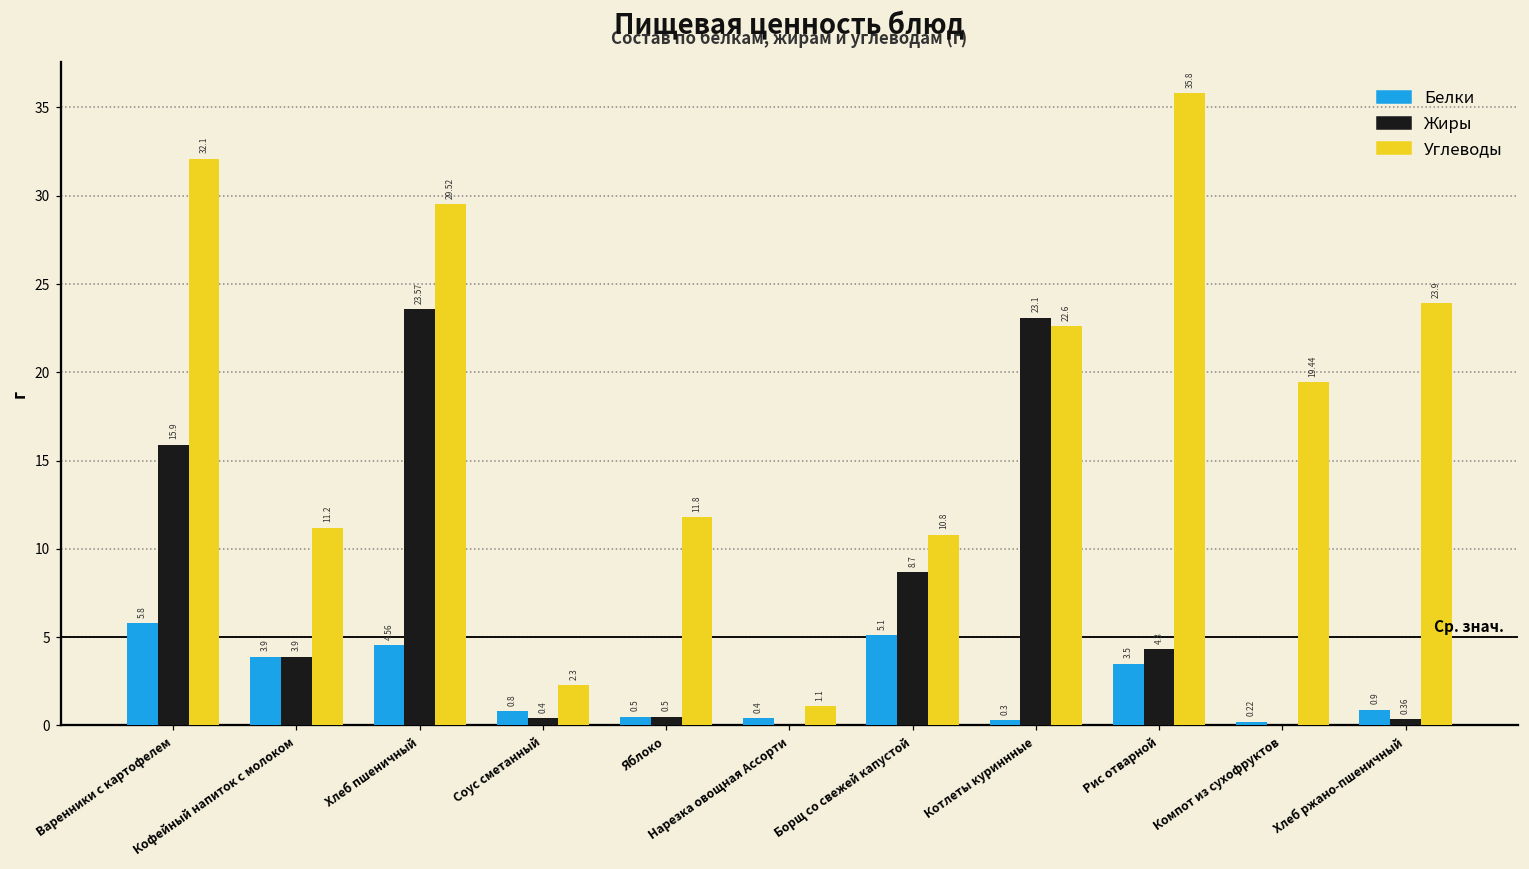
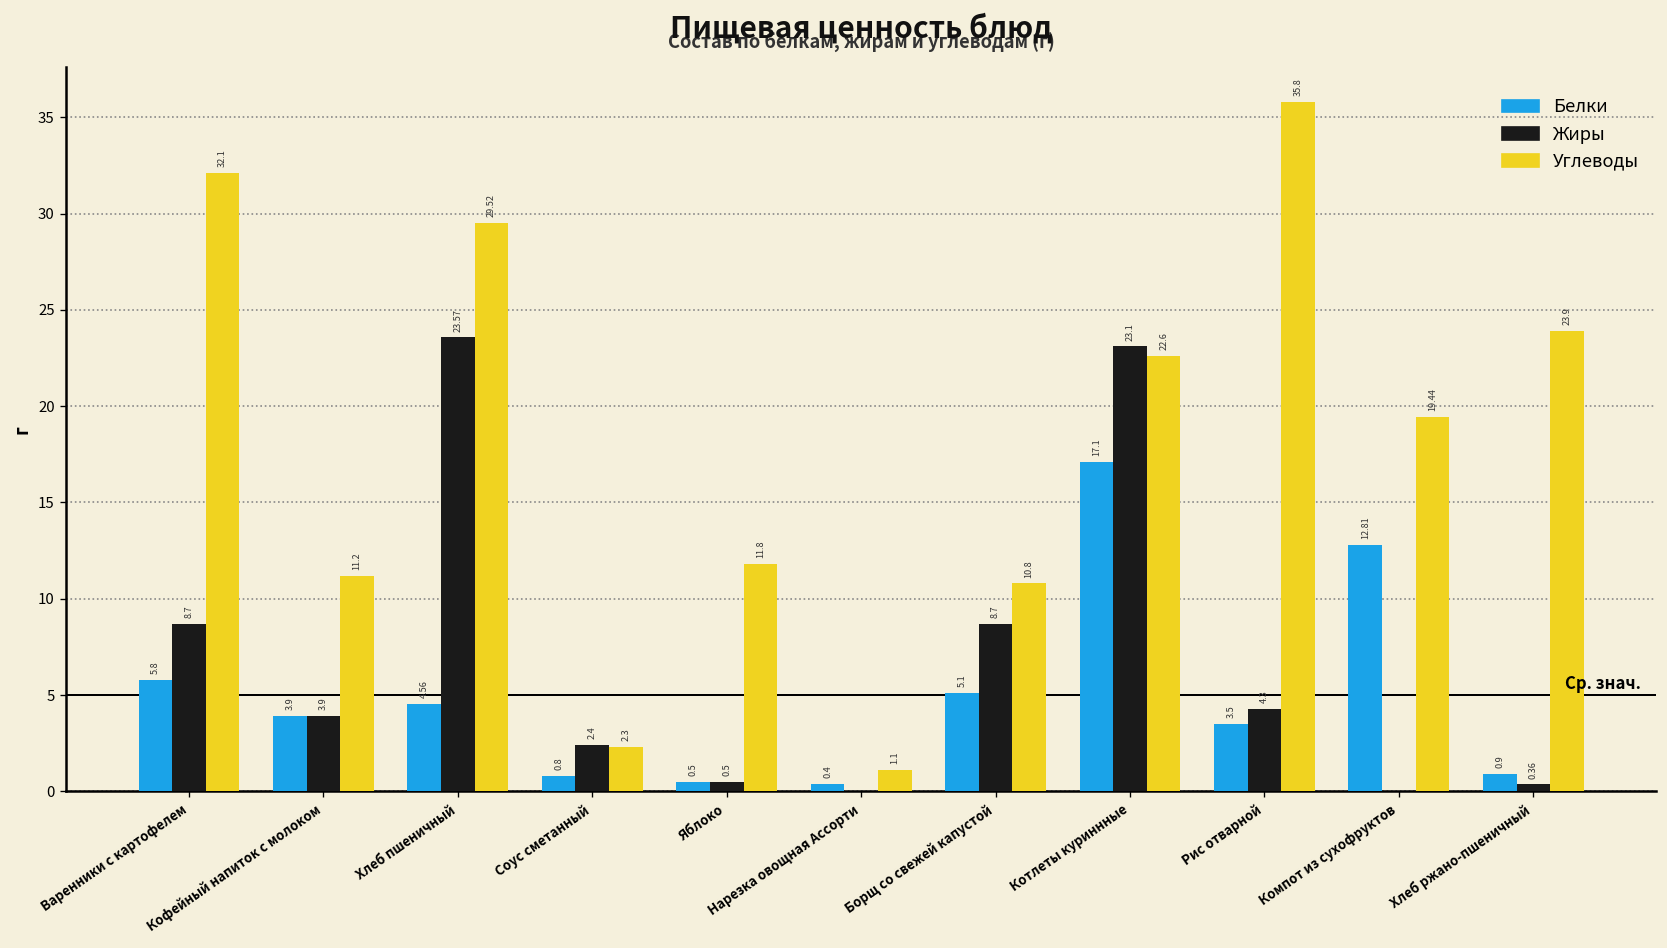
Жиры, Варенники с картофелем: 15.9 -> 8.7
Жиры, Соус сметанный: 0.4 -> 2.4
Белки, Котлеты куриннные: 0.3 -> 17.1
Белки, Компот из сухофруктов: 0.22 -> 12.81
